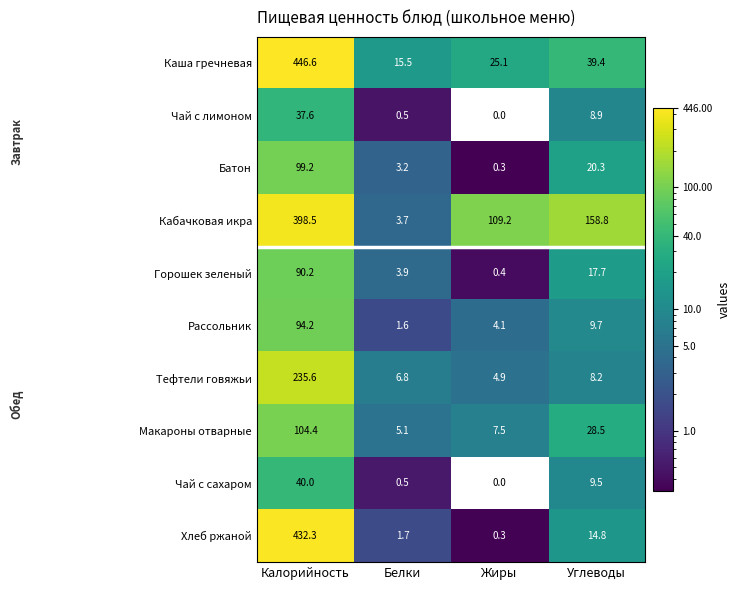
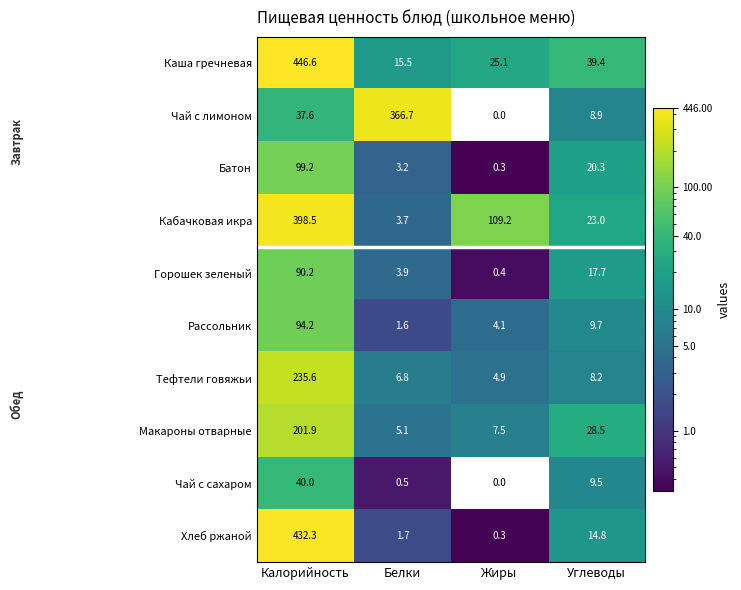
Чай с лимоном, Белки: 0.5 -> 366.7
Кабачковая икра, Углеводы: 158.8 -> 23.0
Макароны отварные, Калорийность: 104.4 -> 201.9
